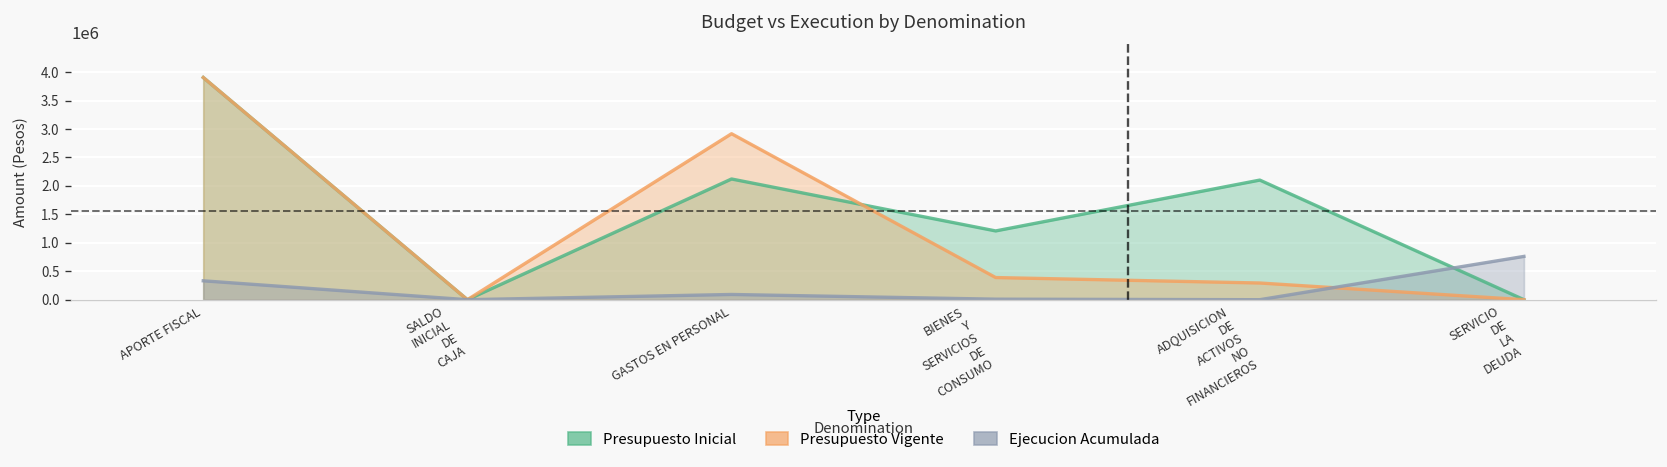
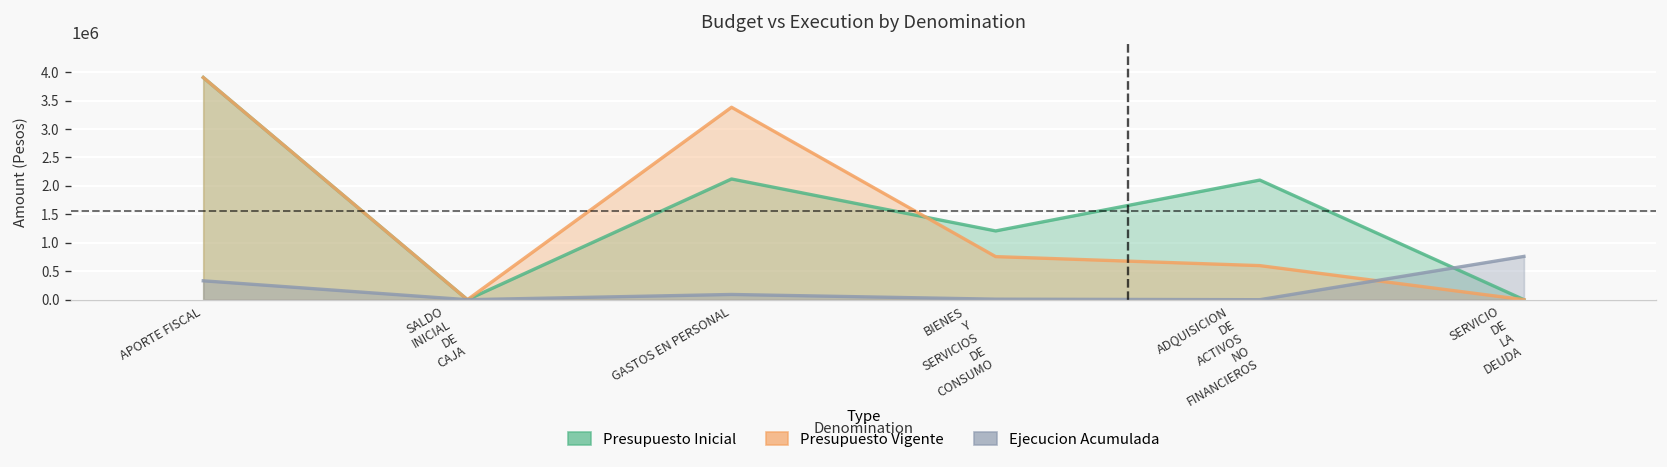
Presupuesto Vigente, GASTOS EN PERSONAL: 2900000 -> 3400000
Presupuesto Vigente, BIENES Y SERVICIOS DE CONSUMO: 400000 -> 800000
Presupuesto Vigente, ADQUISICION DE ACTIVOS NO FINANCIEROS: 300000 -> 600000
